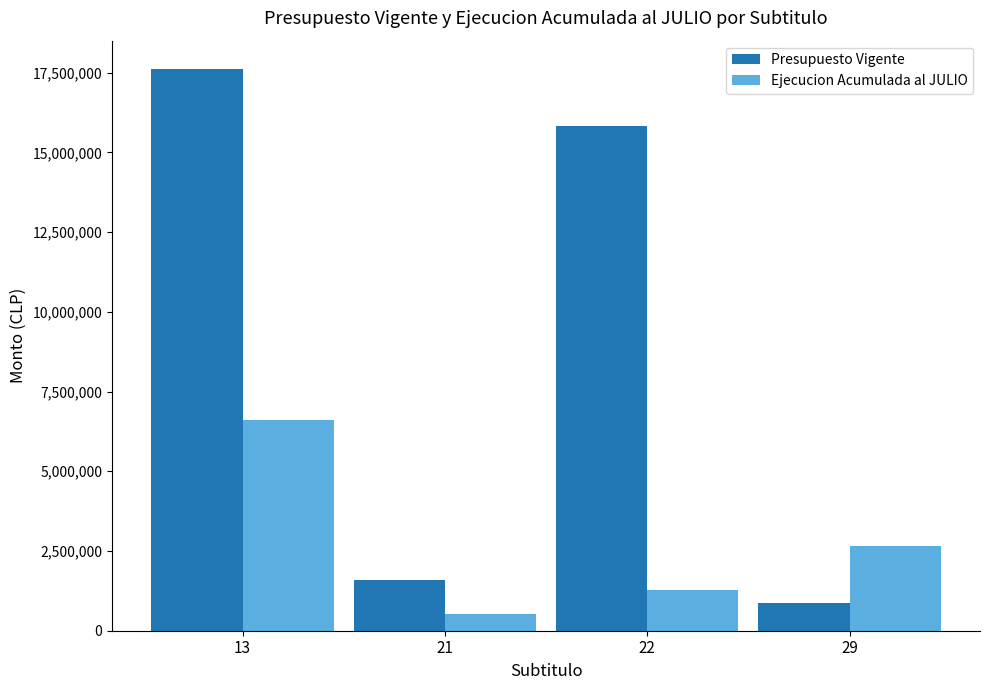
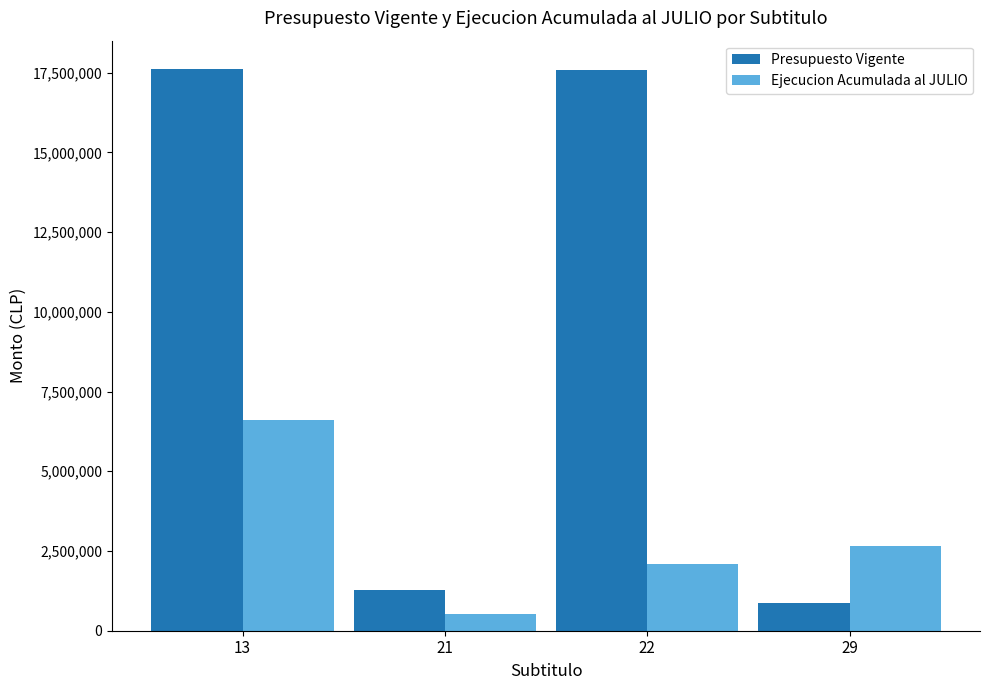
Presupuesto Vigente, 21: 1,600,000 -> 1,300,000
Presupuesto Vigente, 22: 15,800,000 -> 17,600,000
Ejecucion Acumulada al JULIO, 22: 1,300,000 -> 2,100,000
